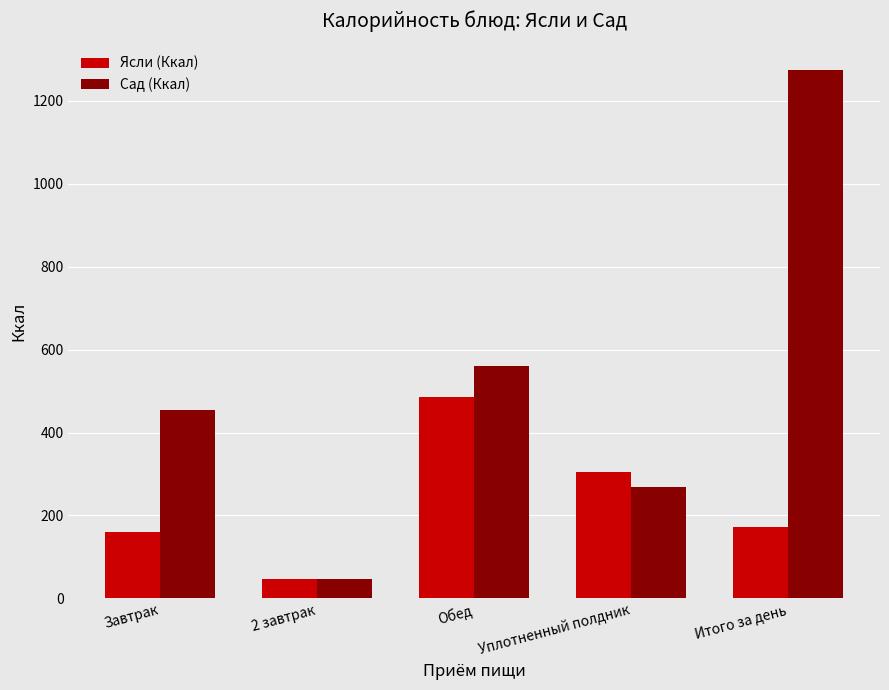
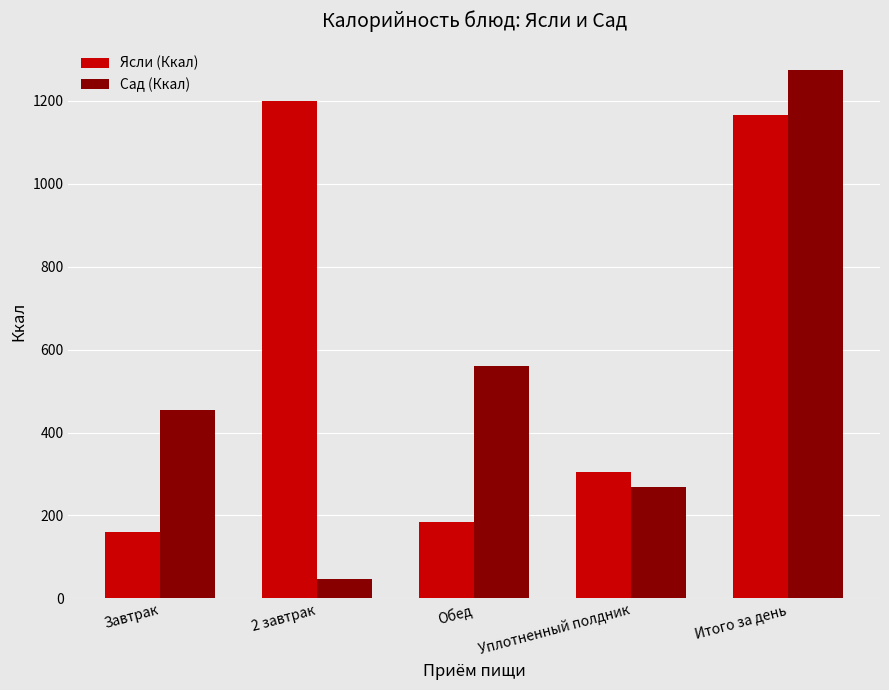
Ясли (Ккал), 2 завтрак: 50 -> 1200
Ясли (Ккал), Обед: 490 -> 180
Ясли (Ккал), Итого за день: 170 -> 1170
